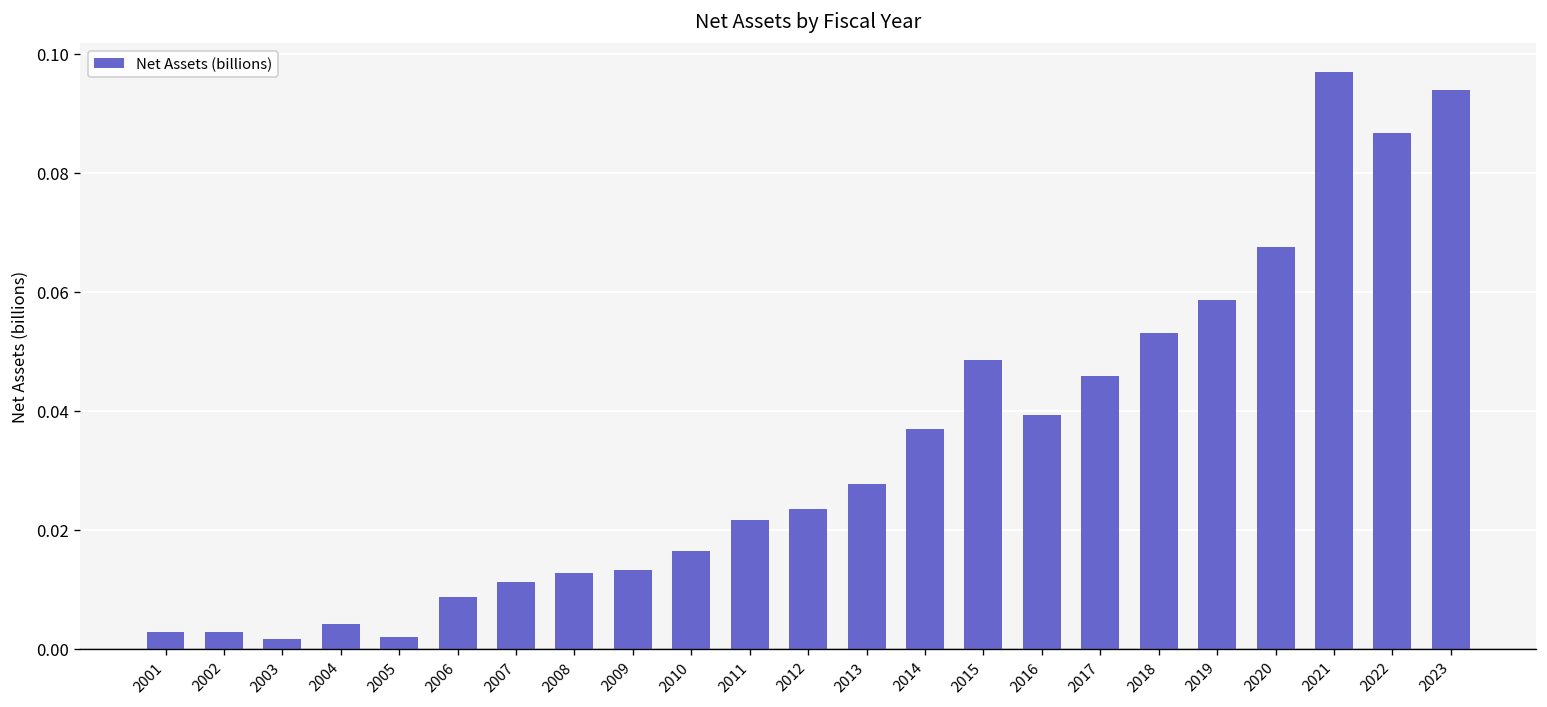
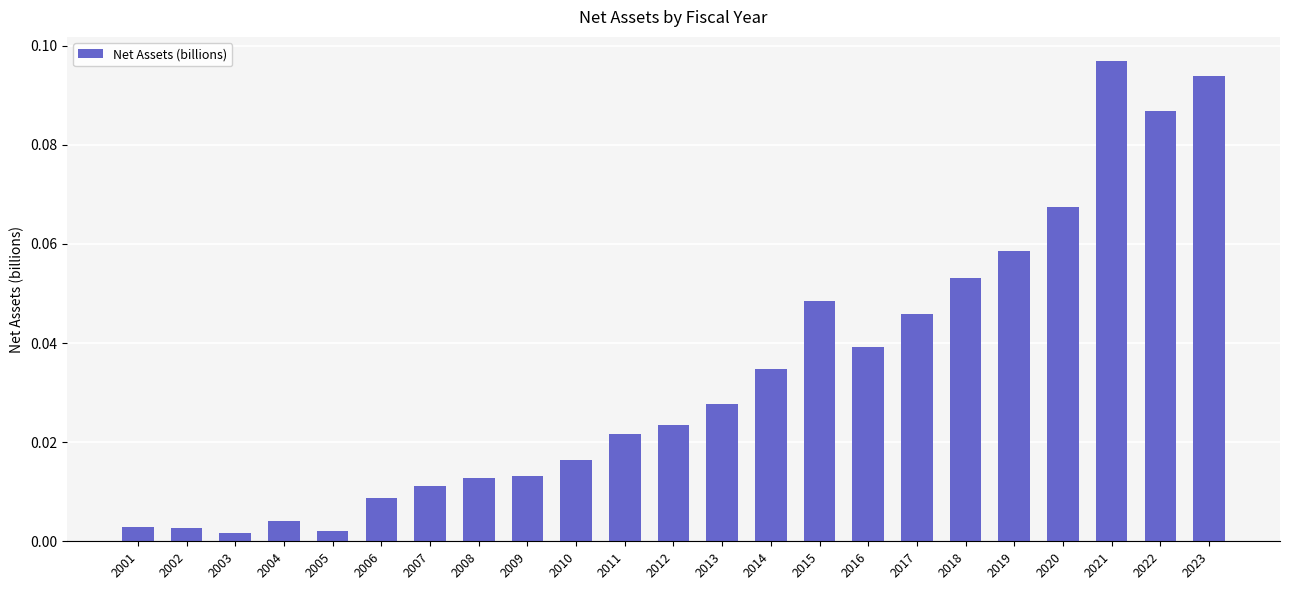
2014: 0.037 -> 0.035
